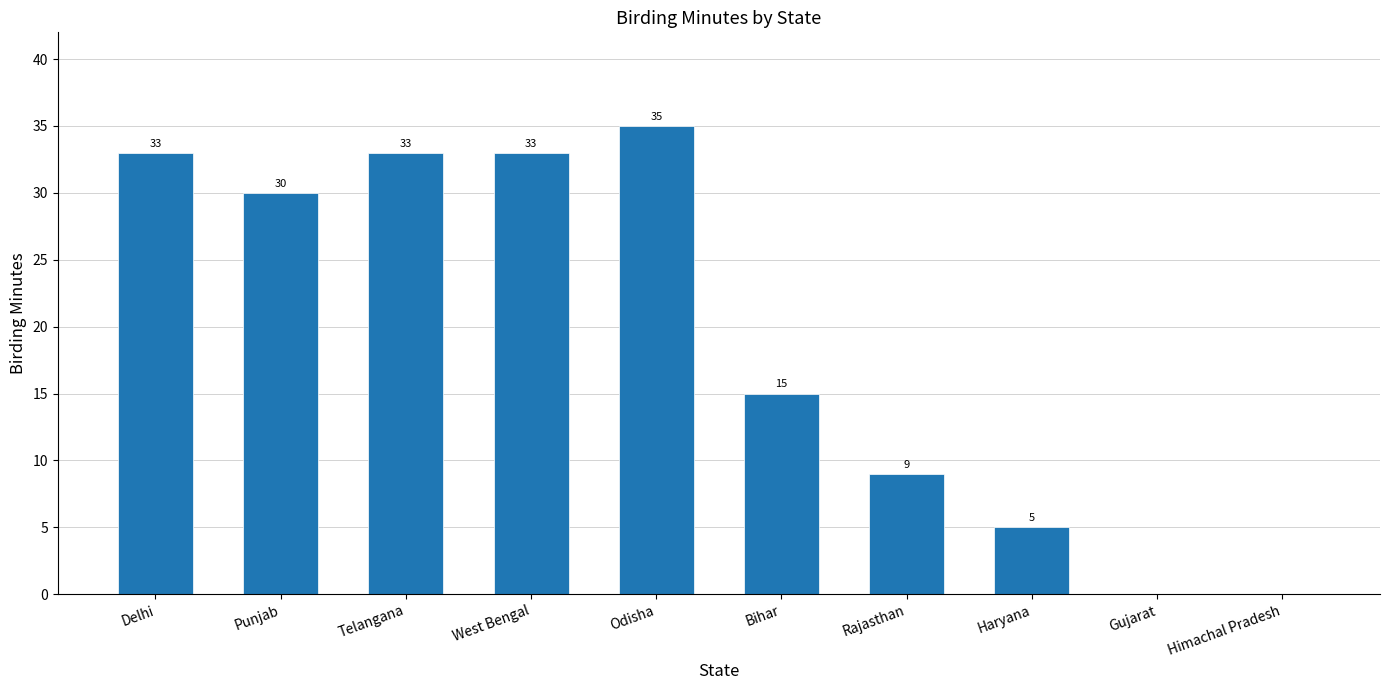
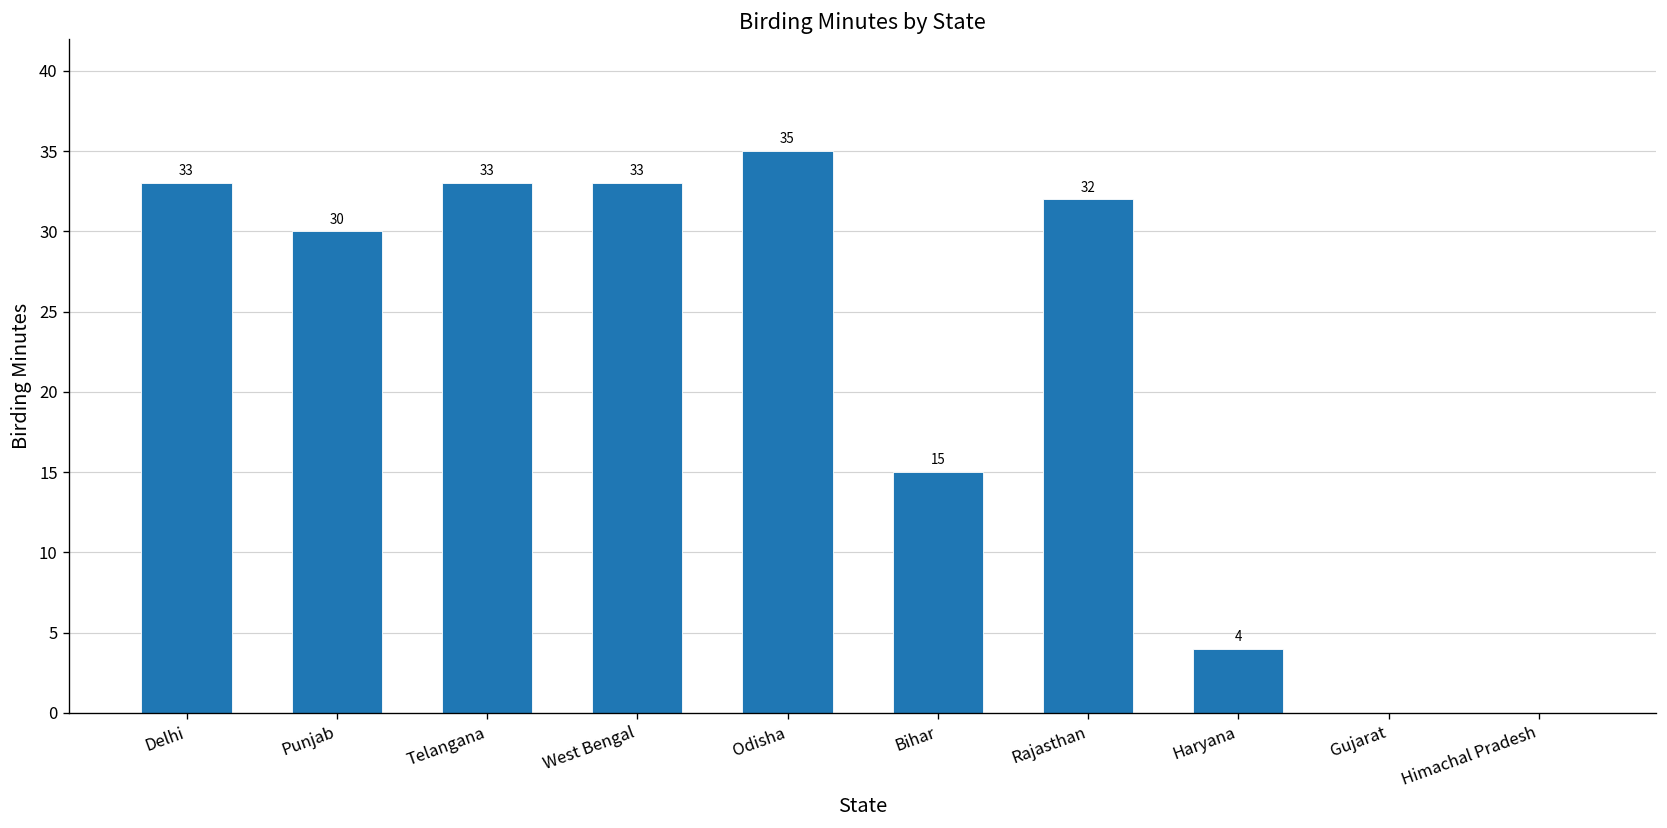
Rajasthan: 9 -> 32
Haryana: 5 -> 4
